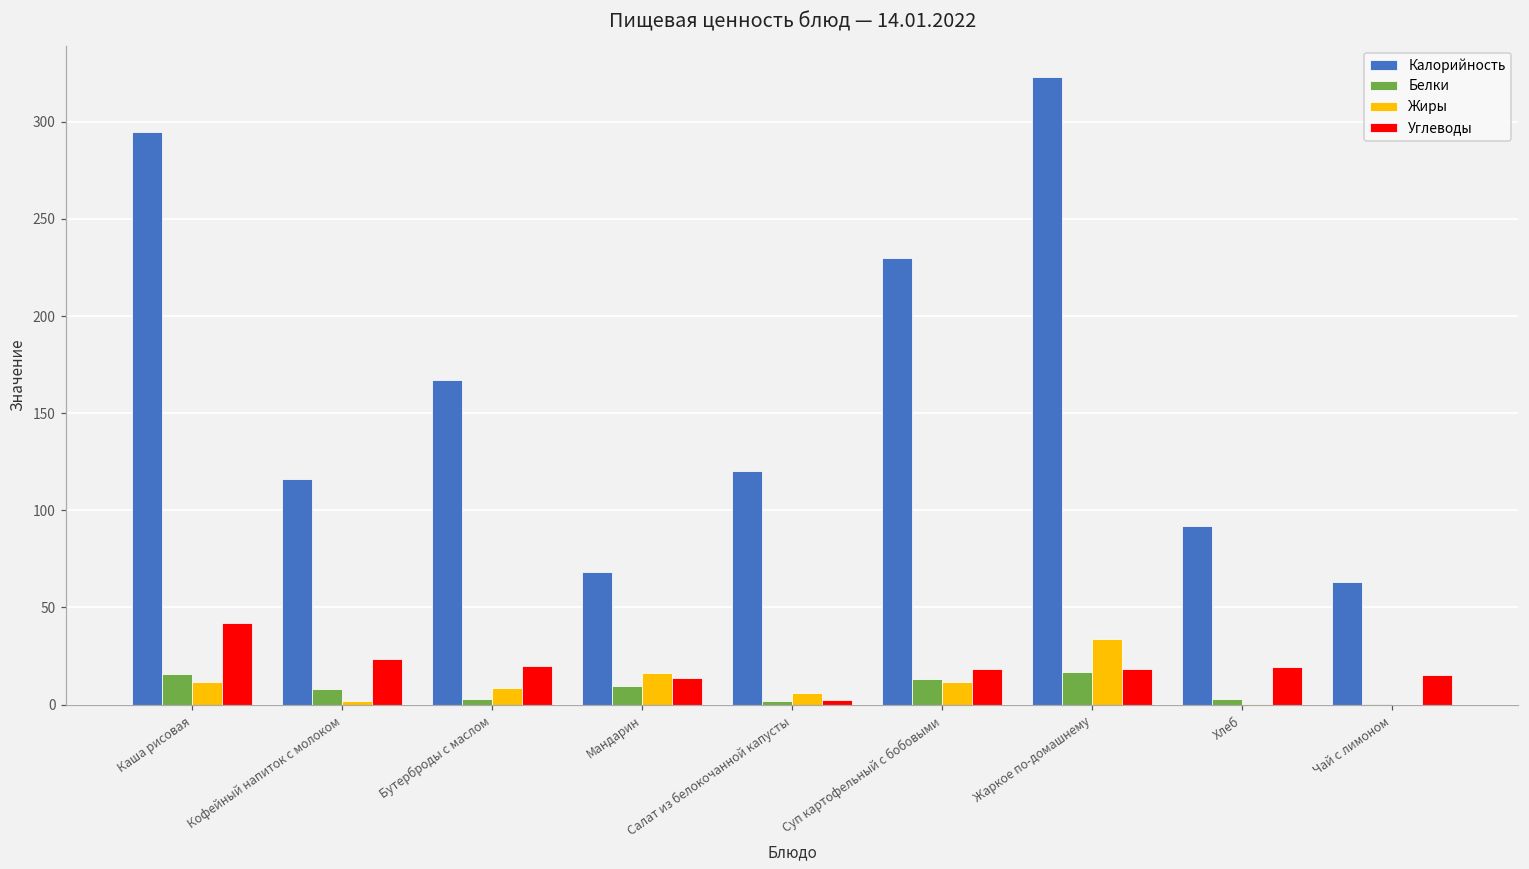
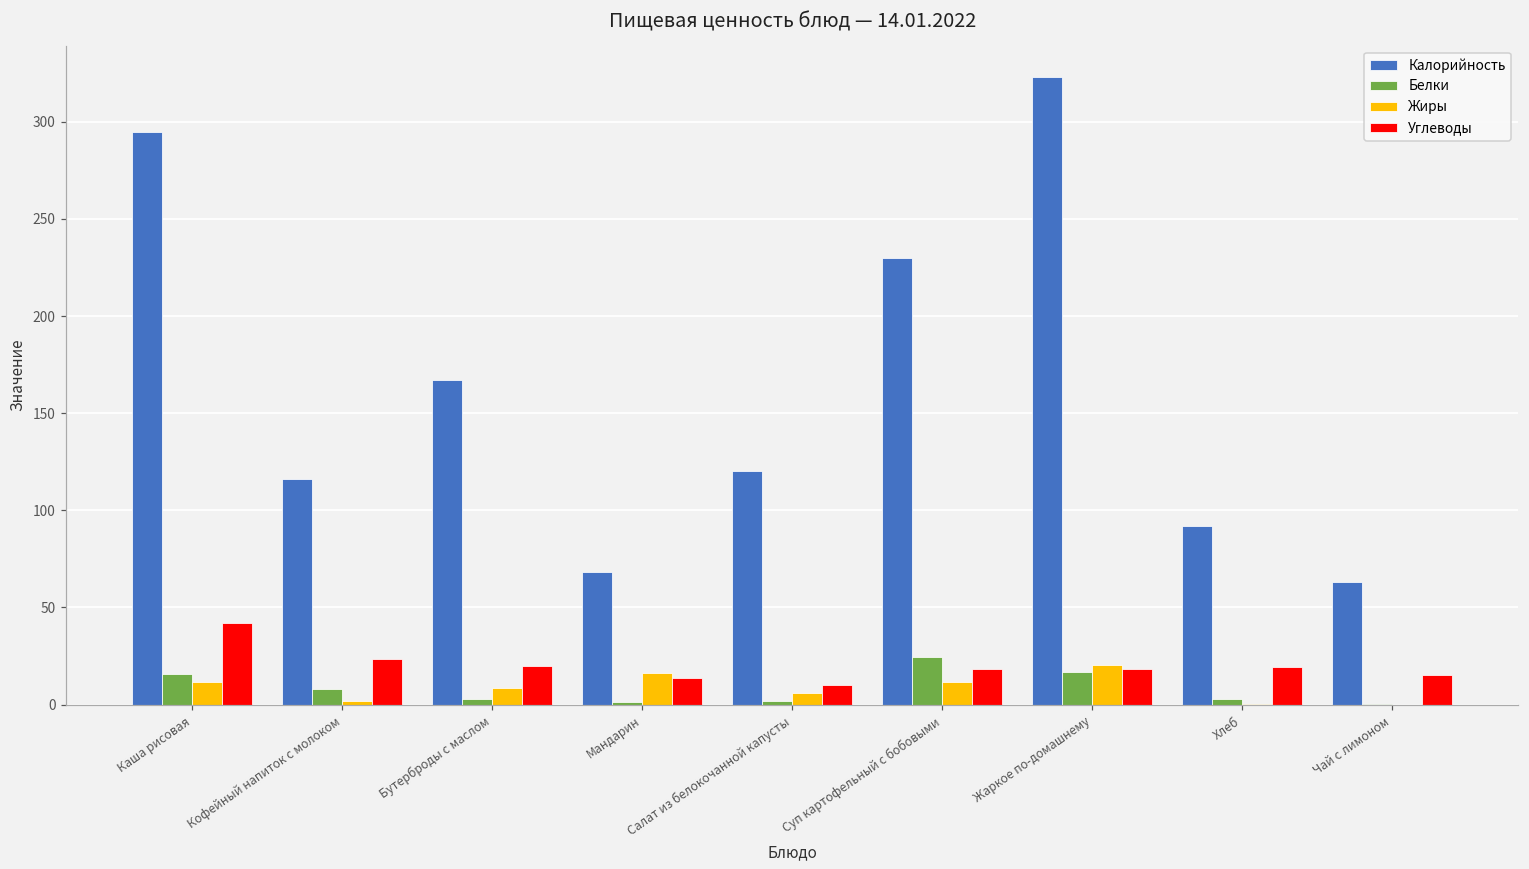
Белки, Мандарин: 10 -> 1
Углеводы, Салат из белокочанной капусты: 2 -> 10
Белки, Суп картофельный с бобовыми: 13 -> 24
Жиры, Жаркое по-домашнему: 34 -> 20
